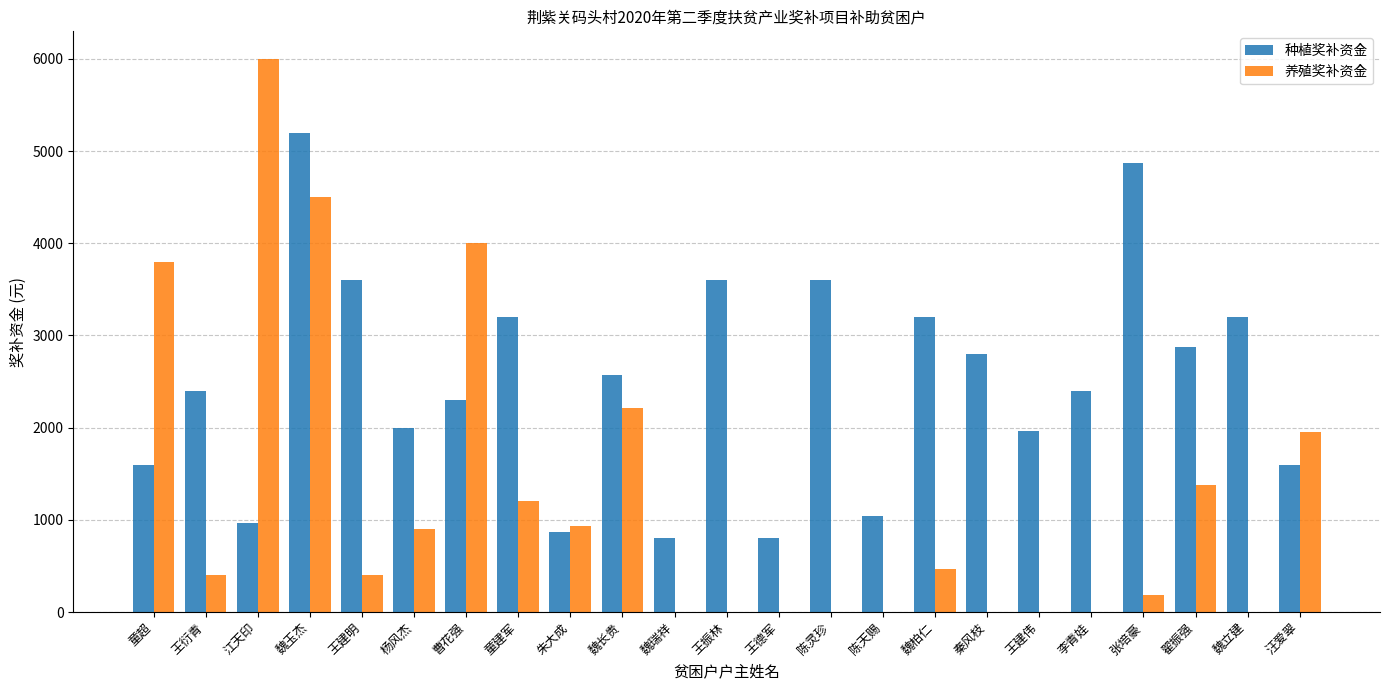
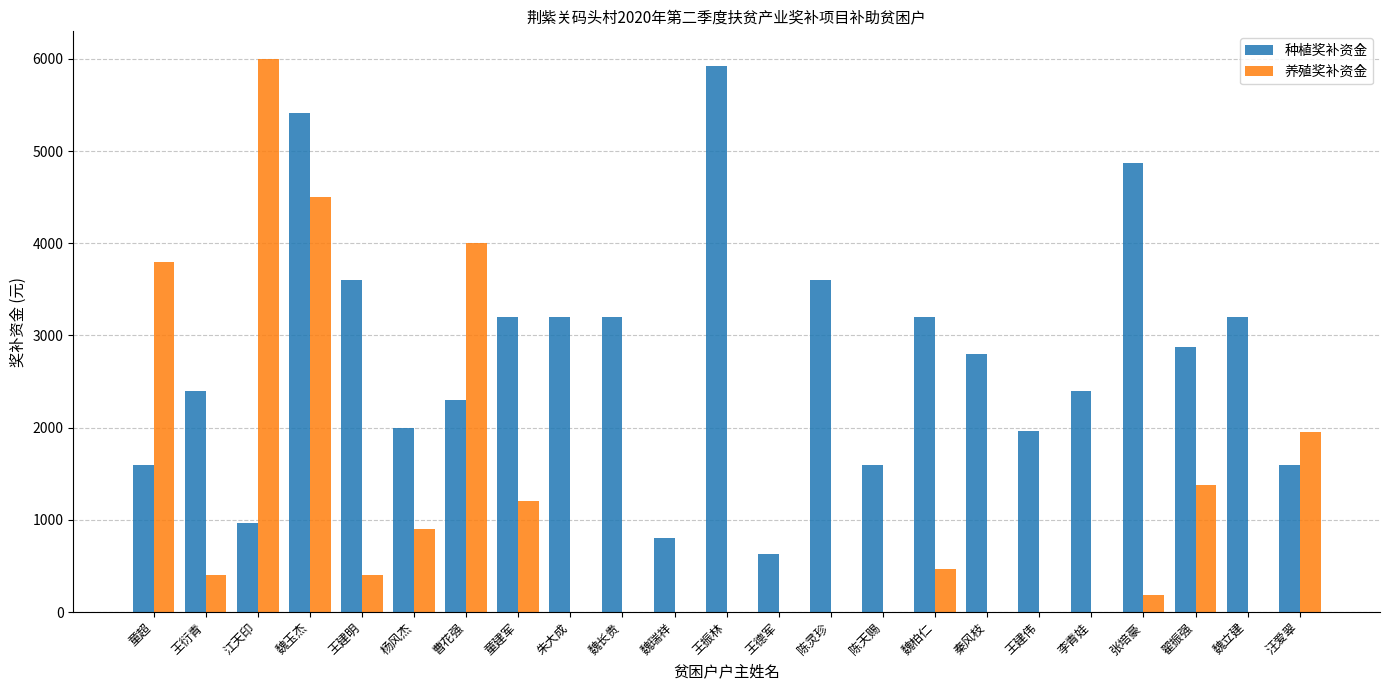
种植奖补资金, 魏玉杰: 5200 -> 5400
种植奖补资金, 朱大成: 900 -> 3200
养殖奖补资金, 朱大成: 900 -> 0
种植奖补资金, 魏长贵: 2600 -> 3200
养殖奖补资金, 魏长贵: 2200 -> 0
种植奖补资金, 王振林: 3600 -> 5900
种植奖补资金, 王德军: 800 -> 600
种植奖补资金, 陈天赐: 1000 -> 1600
